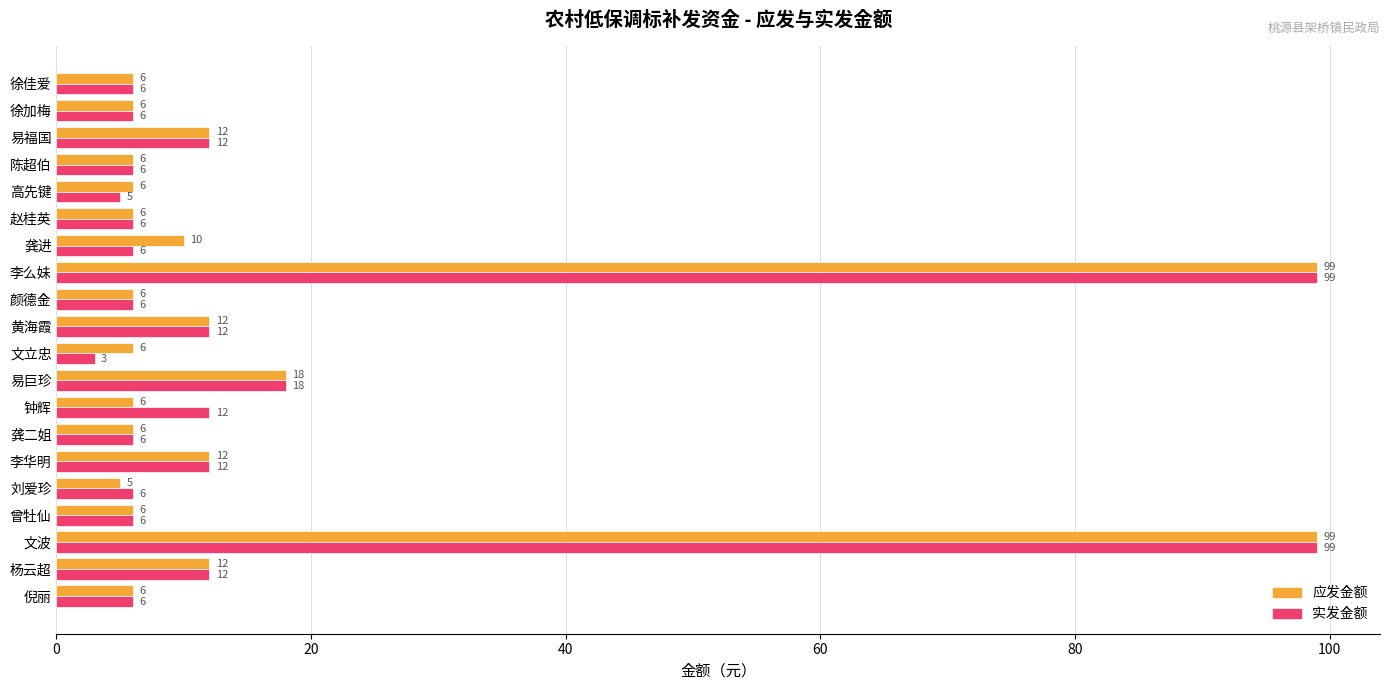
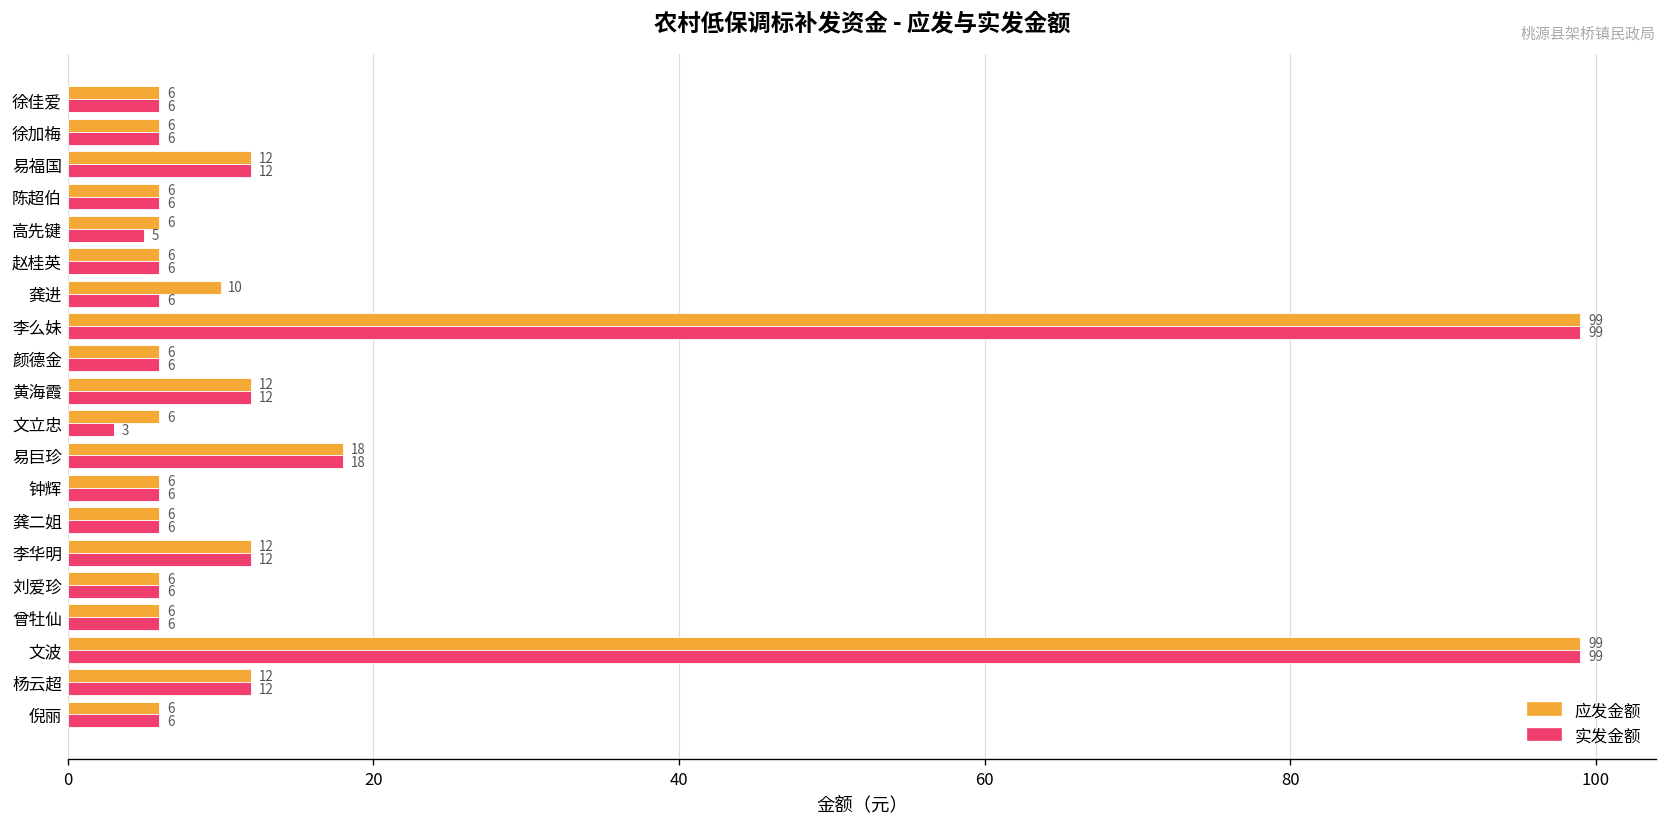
实发金额, 钟辉: 12 -> 6
应发金额, 刘爱珍: 5 -> 6
